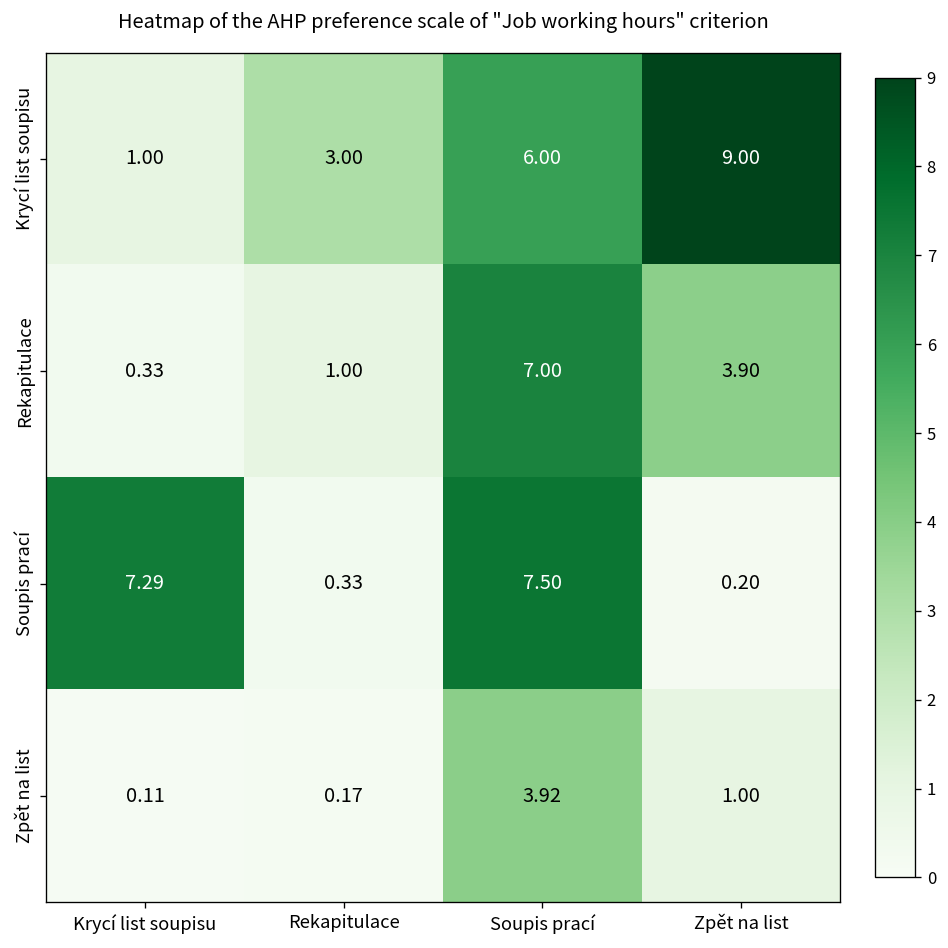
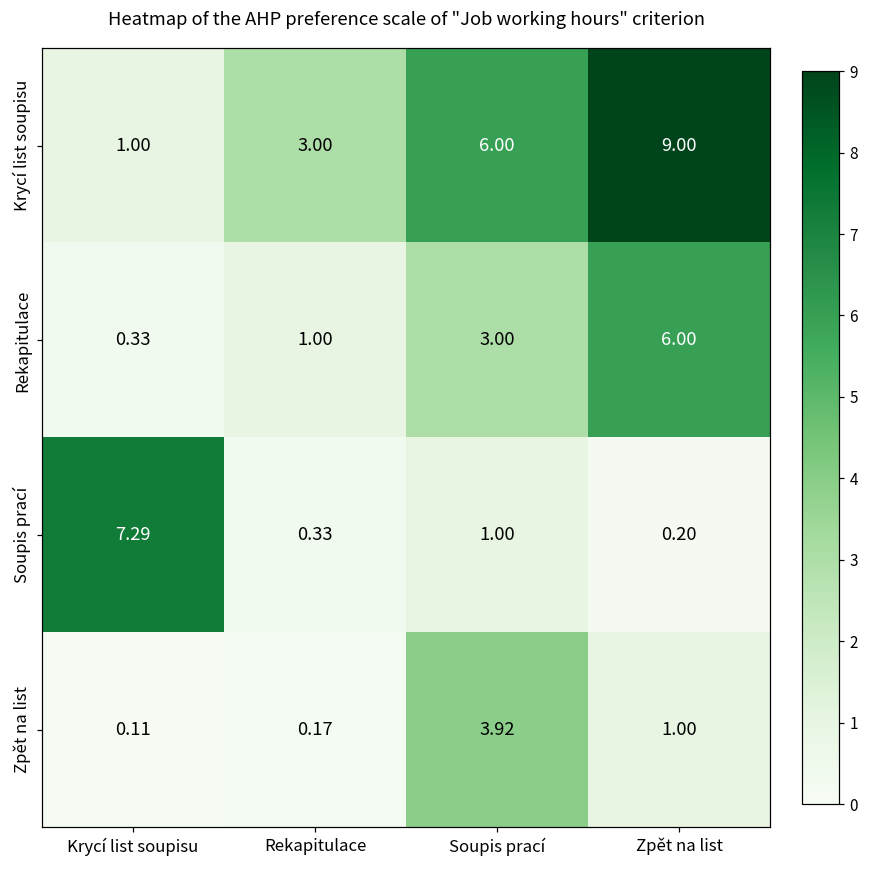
Rekapitulace, Soupis prací: 7.00 -> 3.00
Rekapitulace, Zpět na list: 3.90 -> 6.00
Soupis prací, Soupis prací: 7.50 -> 1.00
